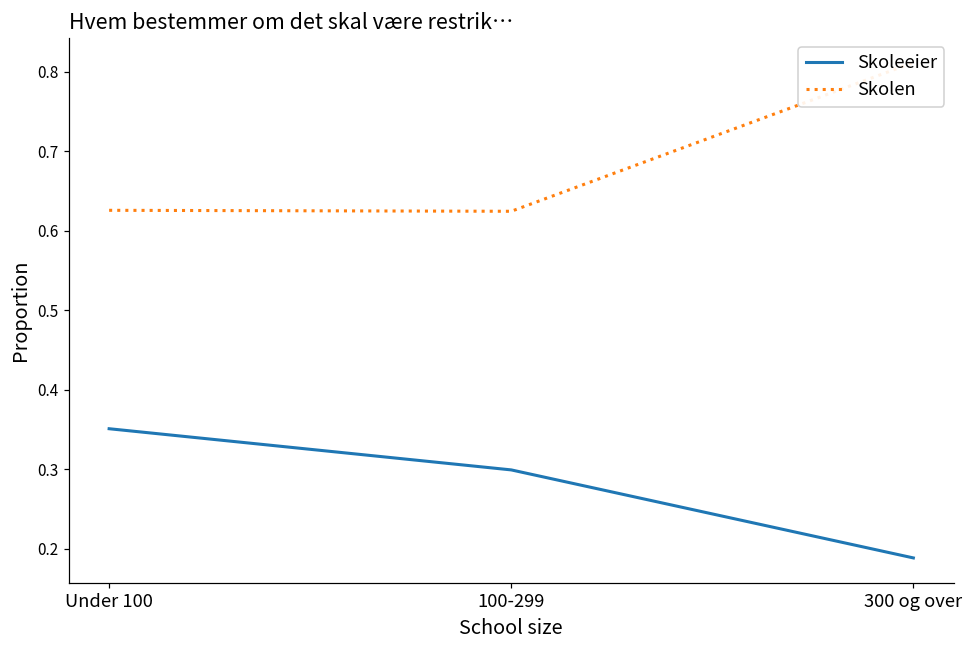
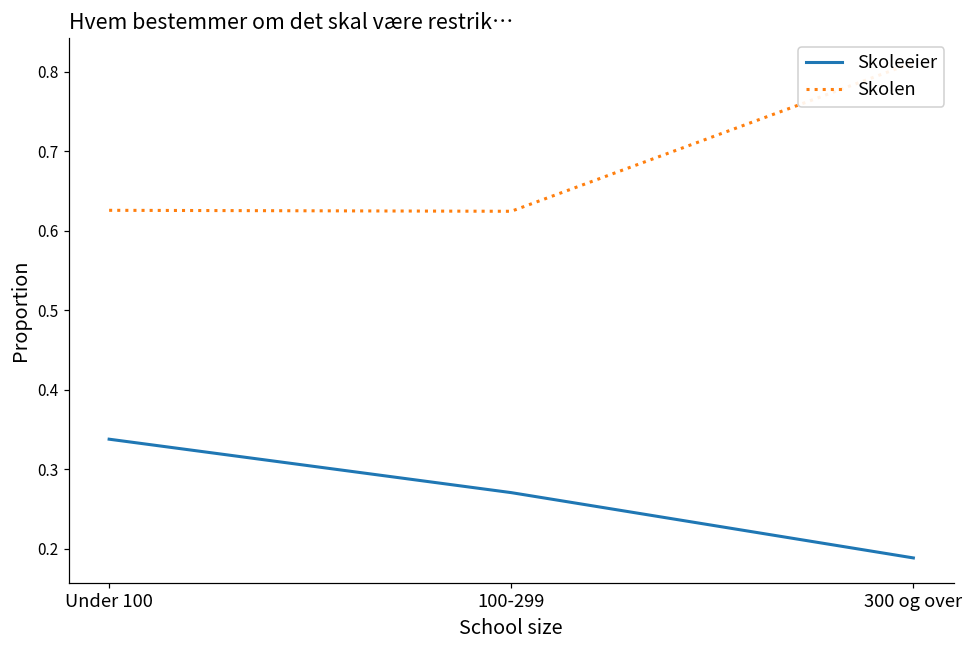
Skoleeier, Under 100: 0.35 -> 0.34
Skoleeier, 100-299: 0.30 -> 0.27
